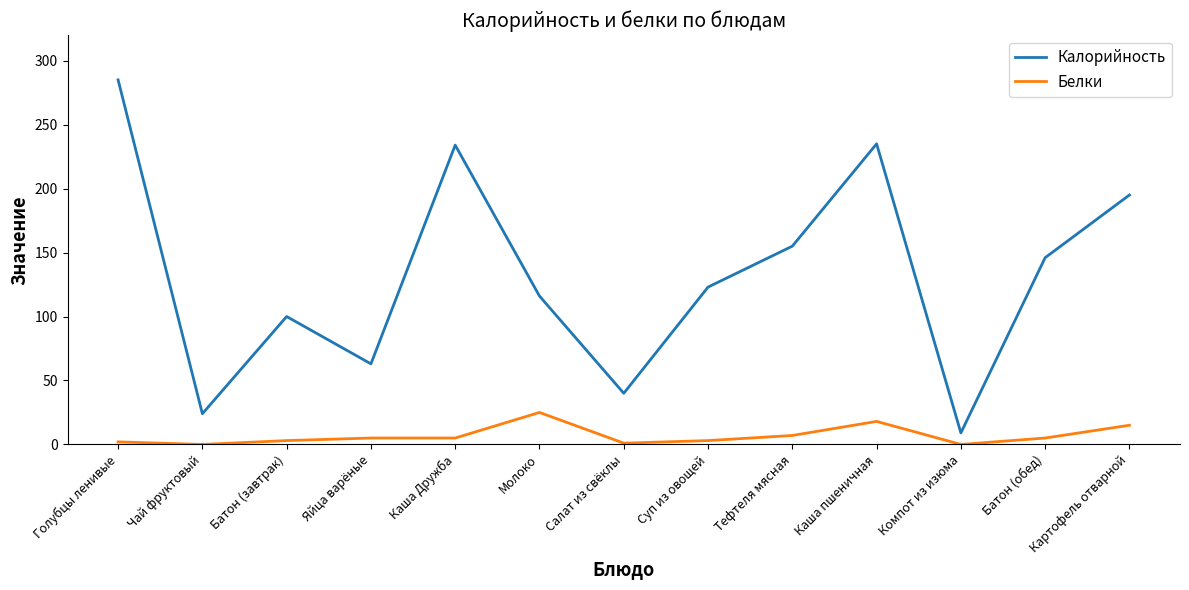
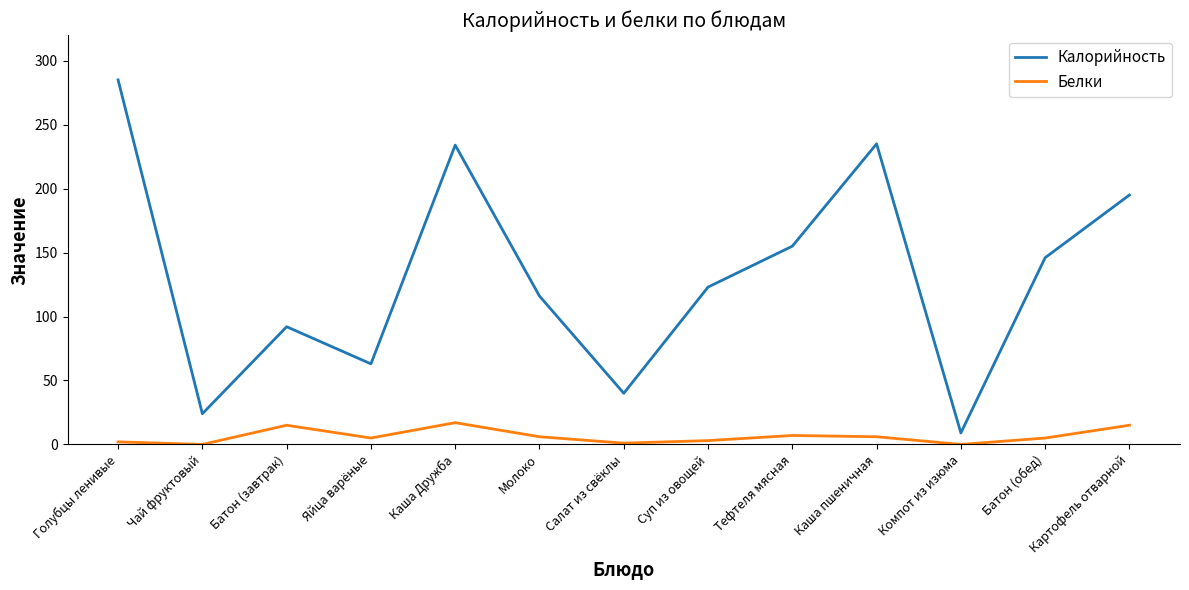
Калорийность, Батон (завтрак): 100 -> 92
Белки, Батон (завтрак): 3 -> 15
Белки, Каша Дружба: 5 -> 17
Белки, Молоко: 25 -> 6
Белки, Каша пшеничная: 18 -> 6
